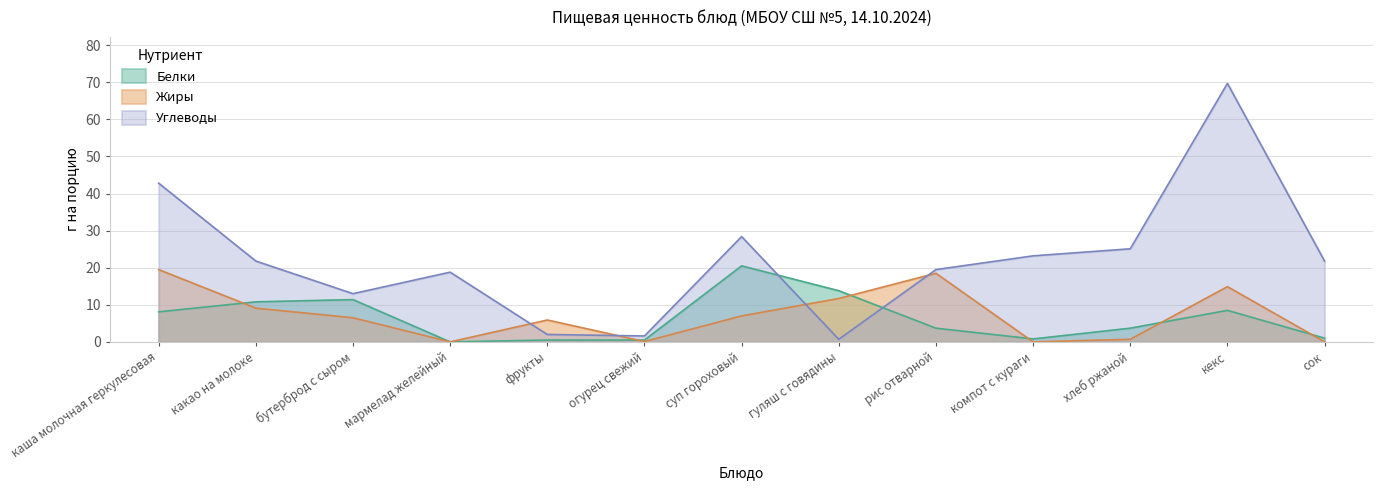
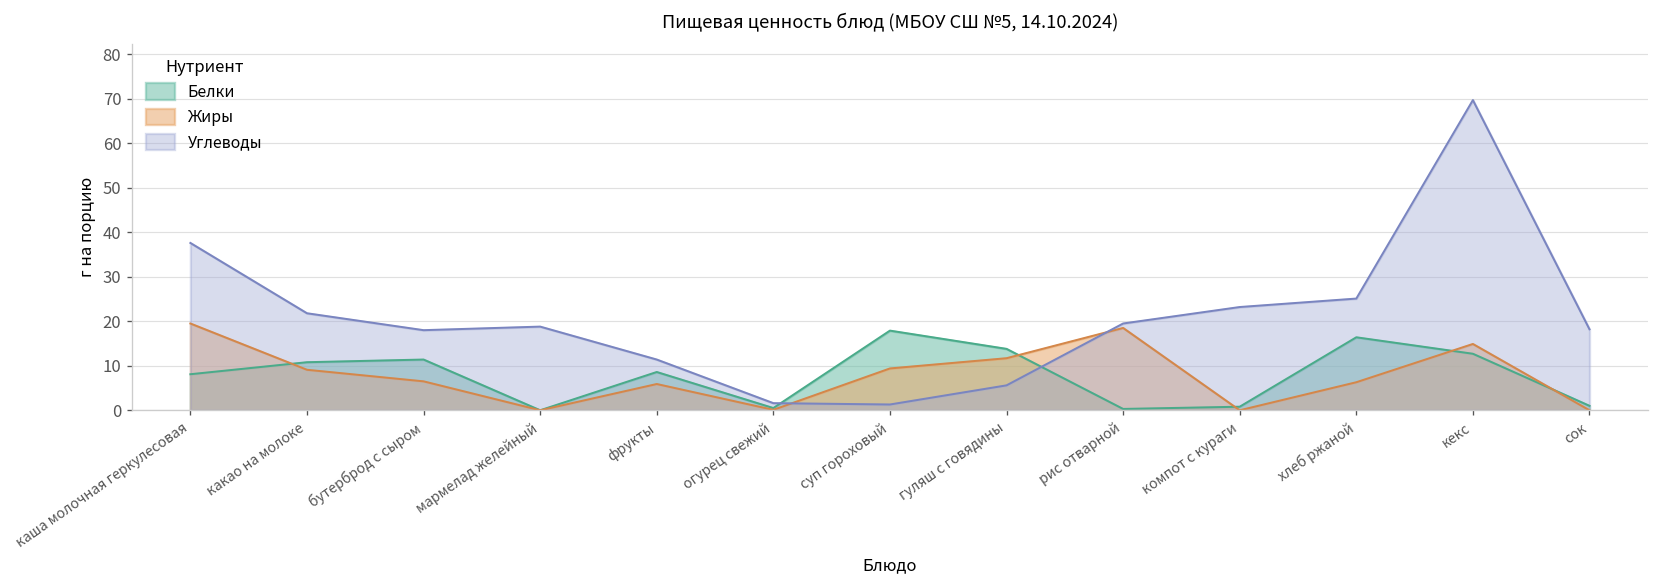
Углеводы, каша молочная геркулесовая: 43 -> 38
Углеводы, бутерброд с сыром: 13 -> 18
Белки, фрукты: 1 -> 9
Углеводы, фрукты: 2 -> 11
Белки, суп гороховый: 21 -> 18
Жиры, суп гороховый: 7 -> 9
Углеводы, суп гороховый: 28 -> 1
Углеводы, гуляш с говядины: 1 -> 6
Белки, рис отварной: 4 -> 0
Белки, хлеб ржаной: 4 -> 16
Жиры, хлеб ржаной: 1 -> 6
Белки, кекс: 9 -> 13
Углеводы, сок: 22 -> 18
